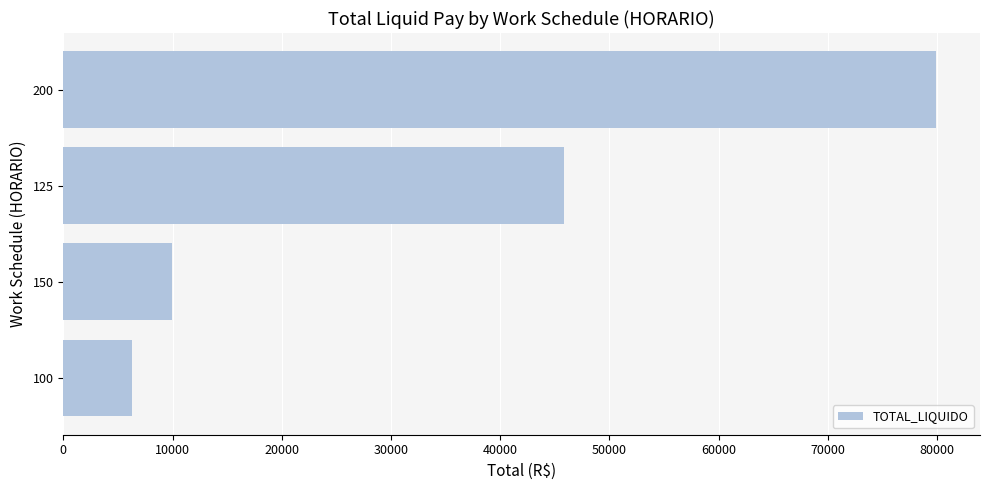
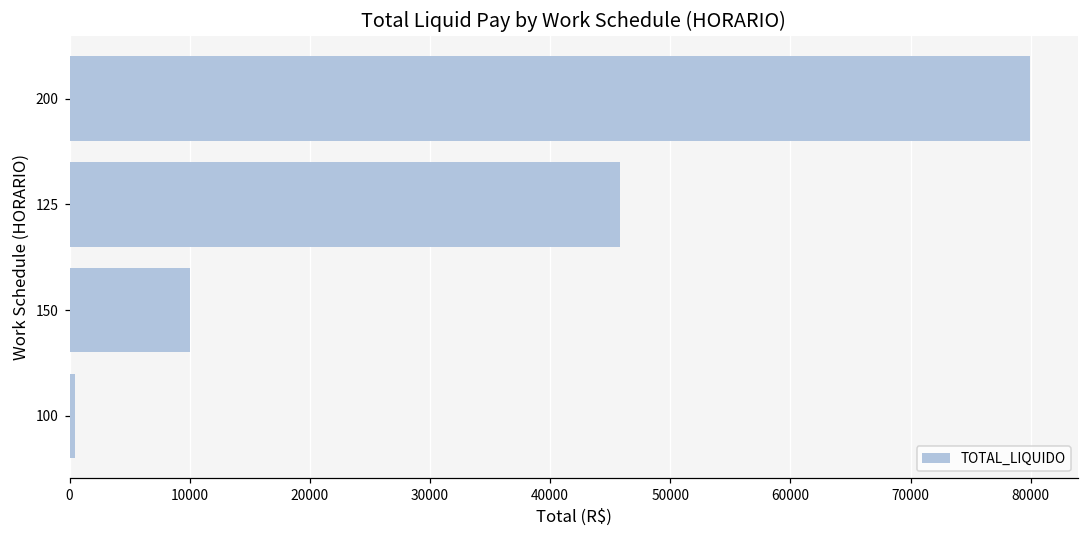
100: 6300 -> 400
